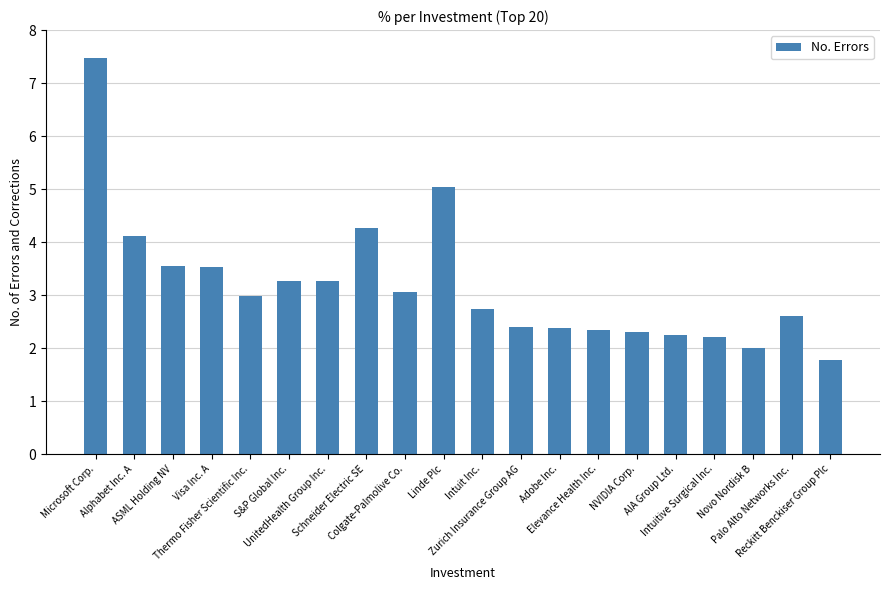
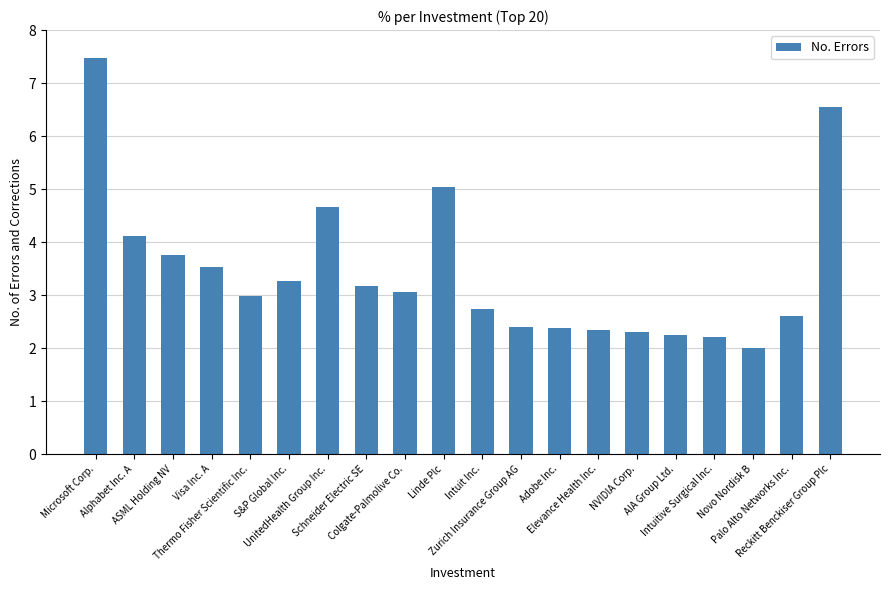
ASML Holding NV: 3.5 -> 3.8
UnitedHealth Group Inc.: 3.3 -> 4.7
Schneider Electric SE: 4.3 -> 3.2
Reckitt Benckiser Group Plc: 1.8 -> 6.5
